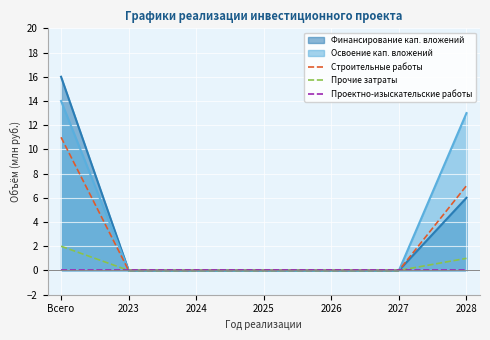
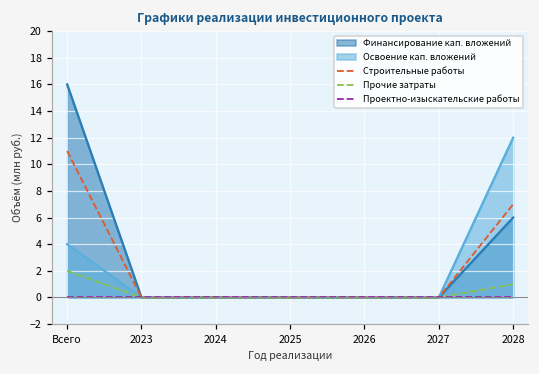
Освоение кап. вложений, Всего: 14 -> 4
Освоение кап. вложений, 2028: 13 -> 12
